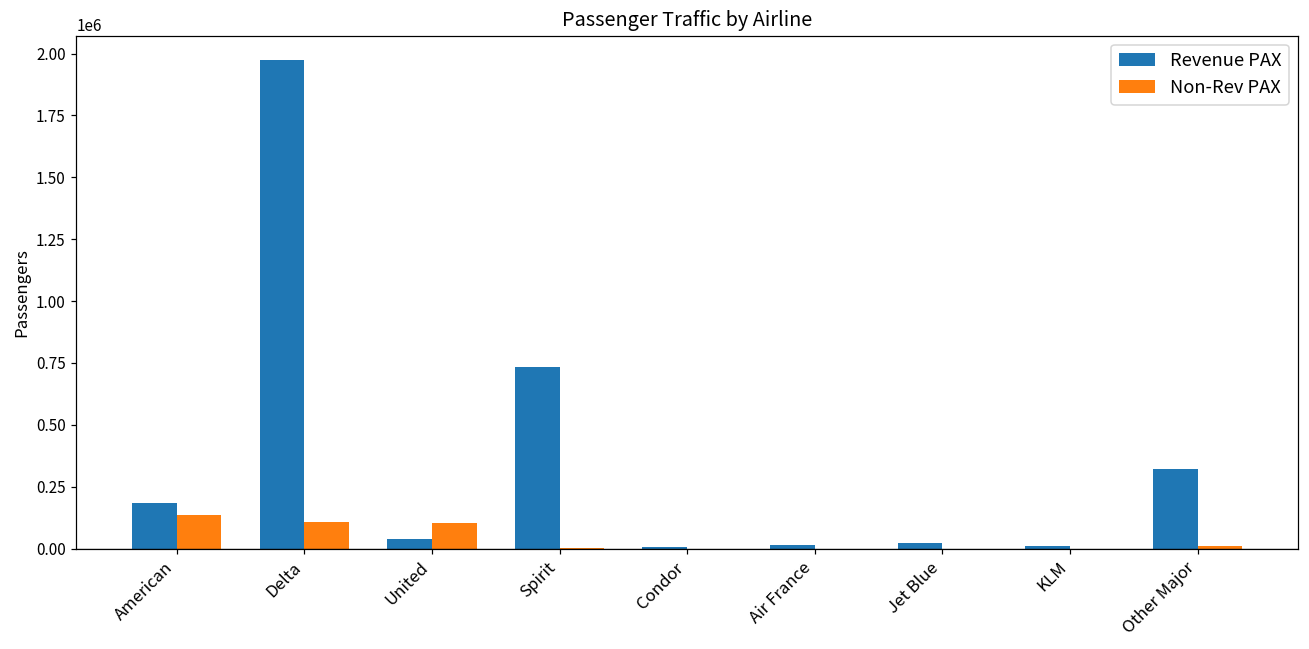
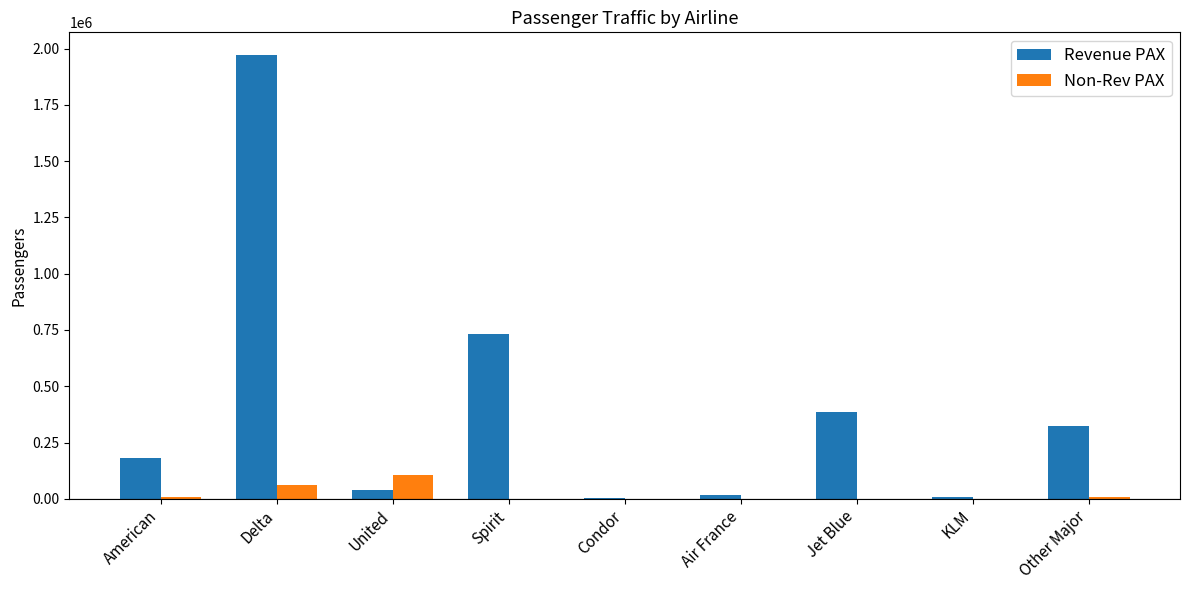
Non-Rev PAX, American: 130000 -> 10000
Non-Rev PAX, Delta: 110000 -> 60000
Revenue PAX, Jet Blue: 20000 -> 390000
